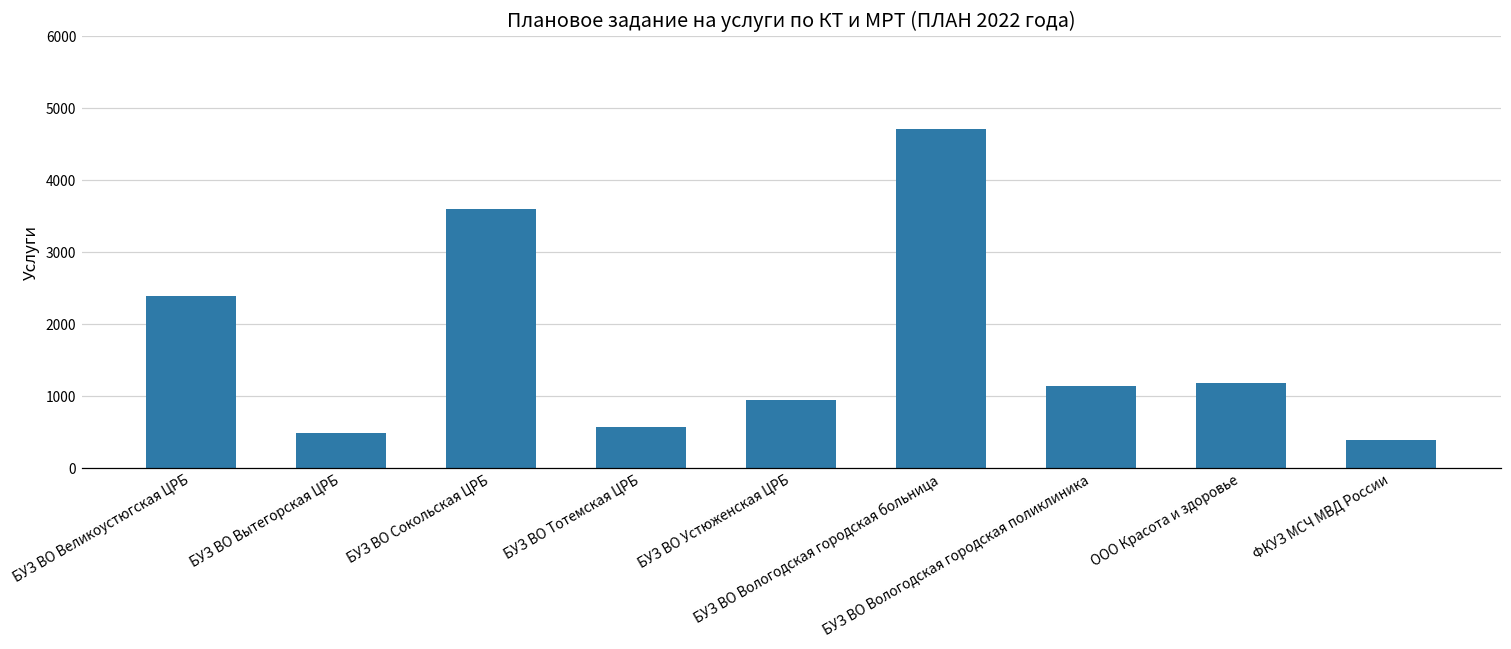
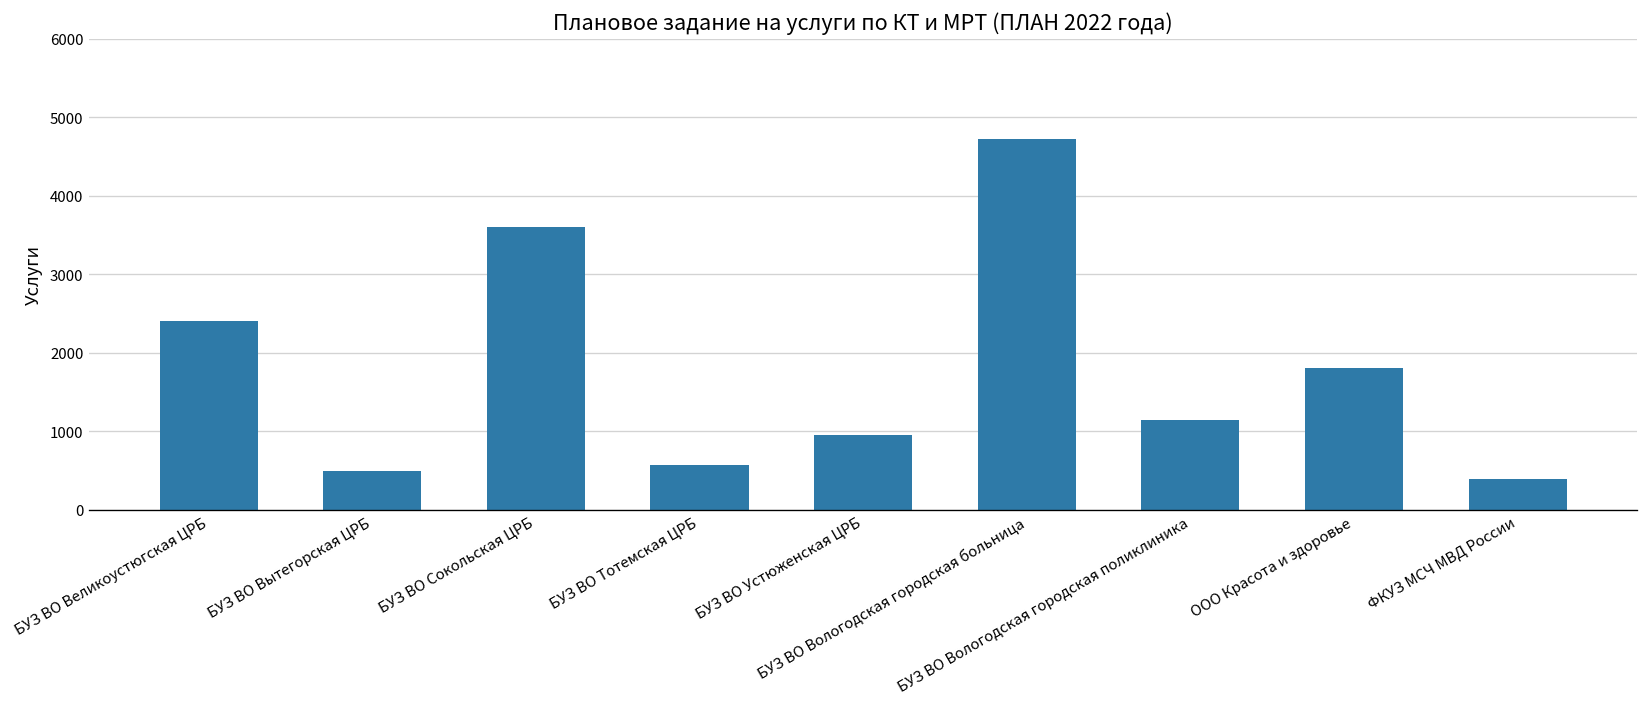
ООО Красота и здоровье: 1200 -> 1800
